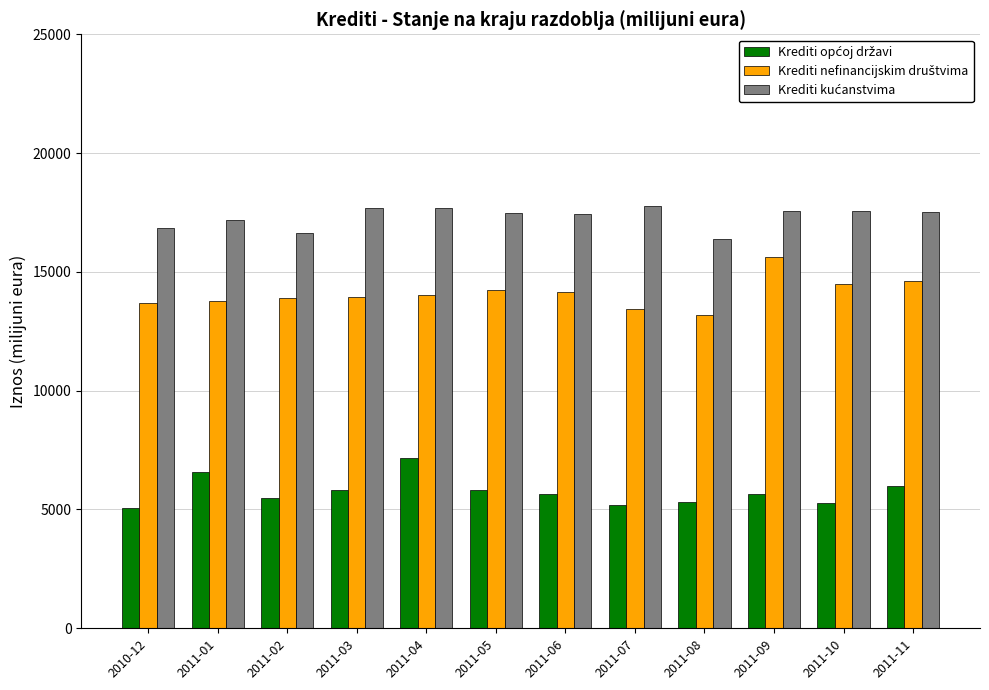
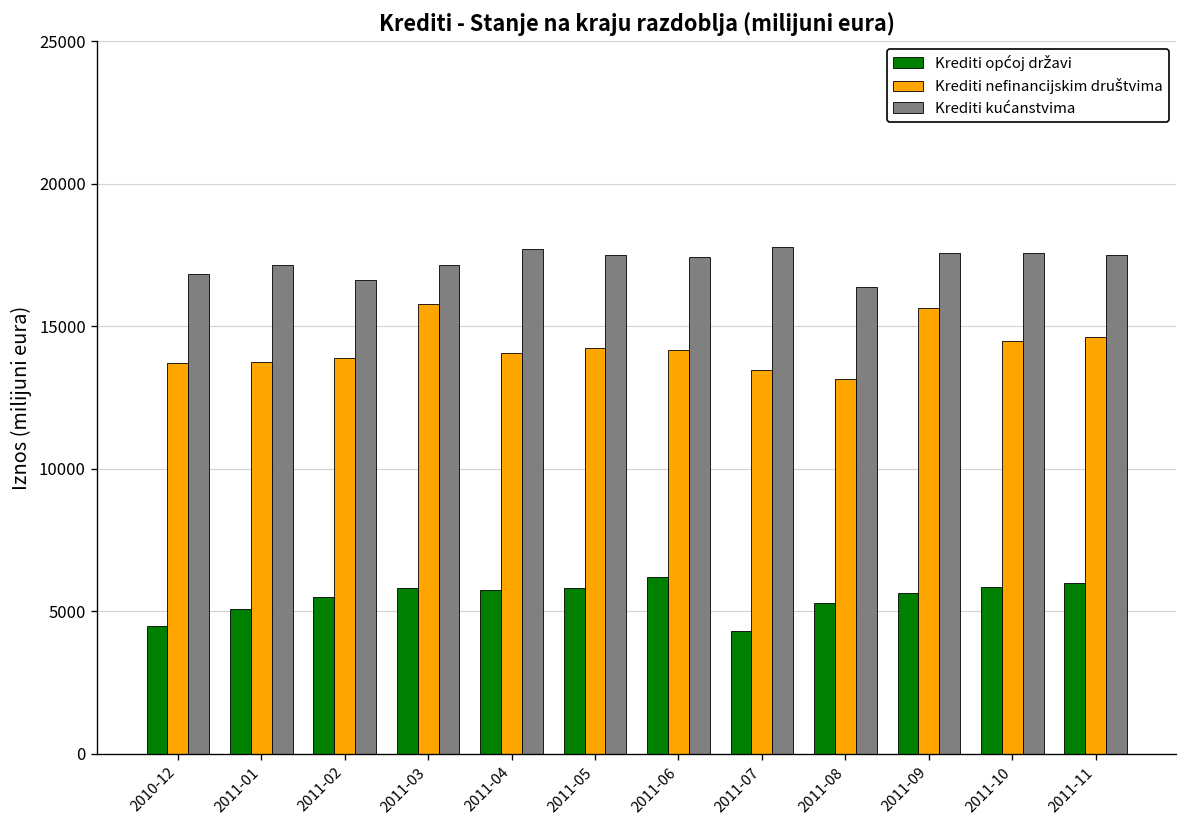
Krediti općoj državi, 2010-12: 5100 -> 4500
Krediti općoj državi, 2011-01: 6600 -> 5100
Krediti nefinancijskim društvima, 2011-03: 13900 -> 15800
Krediti kućanstvima, 2011-03: 17700 -> 17100
Krediti općoj državi, 2011-04: 7200 -> 5700
Krediti općoj državi, 2011-06: 5700 -> 6200
Krediti općoj državi, 2011-07: 5200 -> 4300
Krediti općoj državi, 2011-10: 5300 -> 5900
